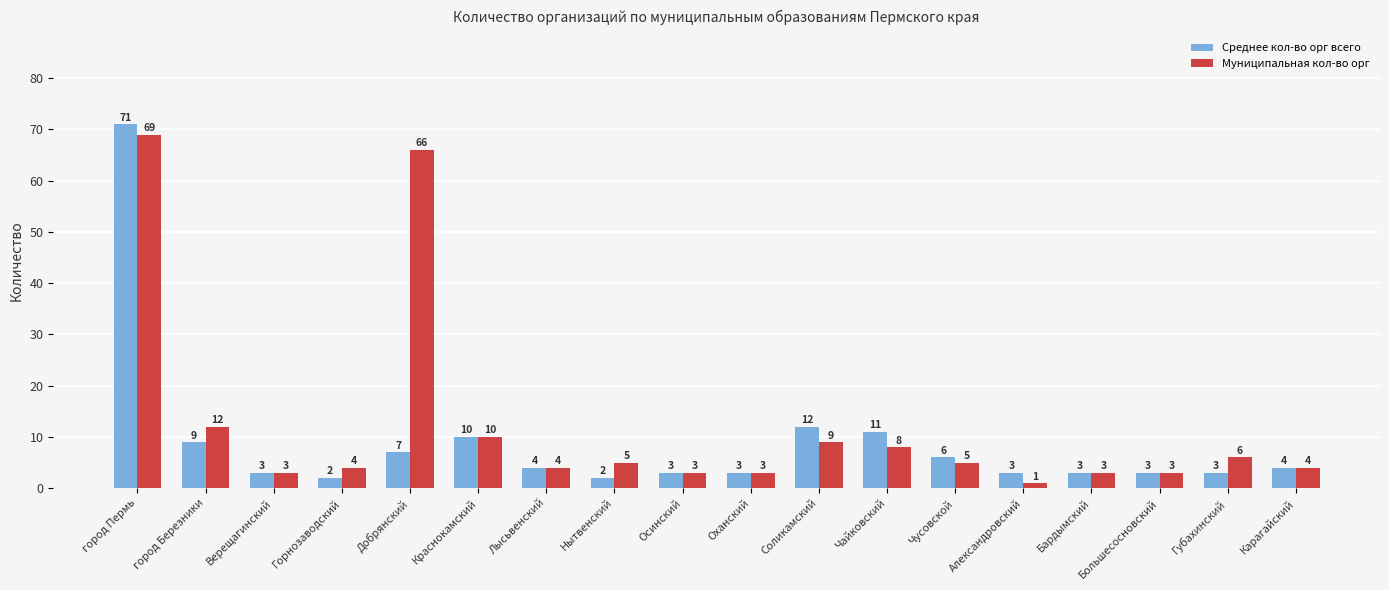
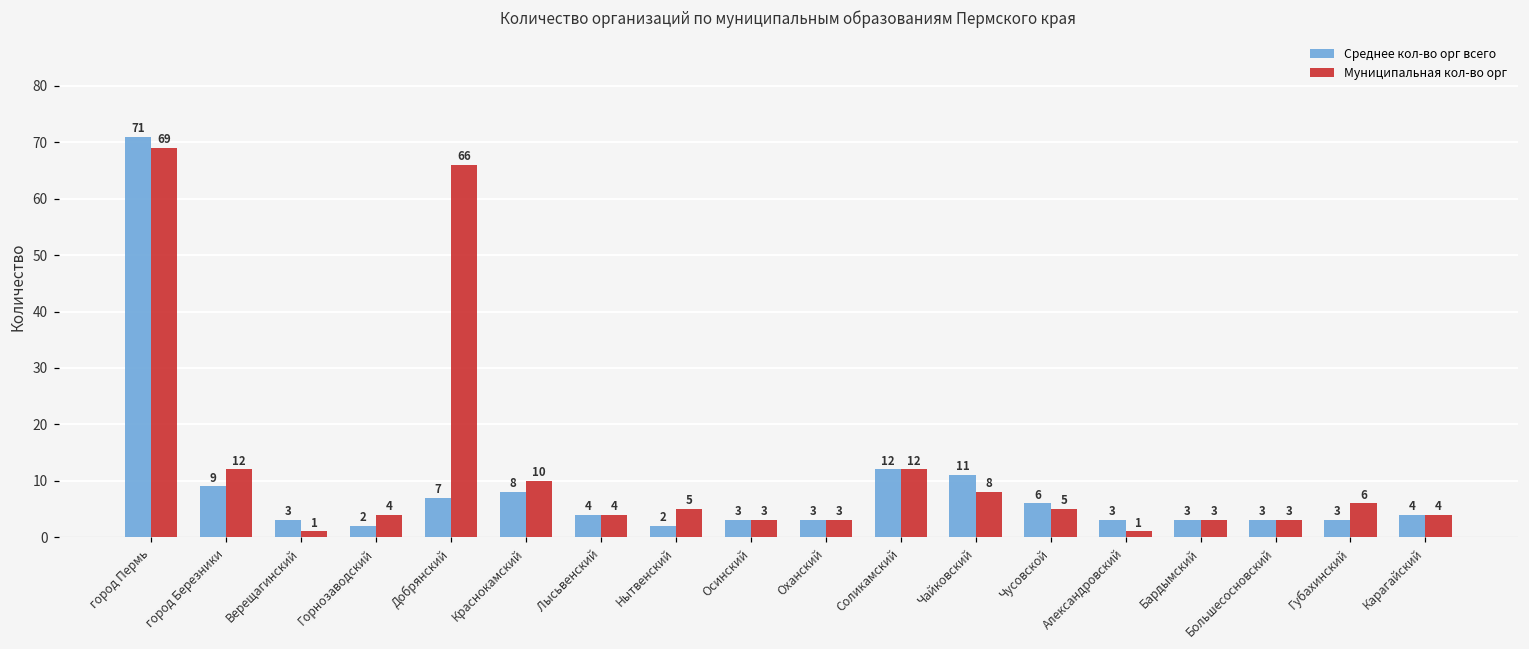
Муниципальная кол-во орг, Верещагинский: 3 -> 1
Среднее кол-во орг всего, Краснокамский: 10 -> 8
Муниципальная кол-во орг, Соликамский: 9 -> 12
